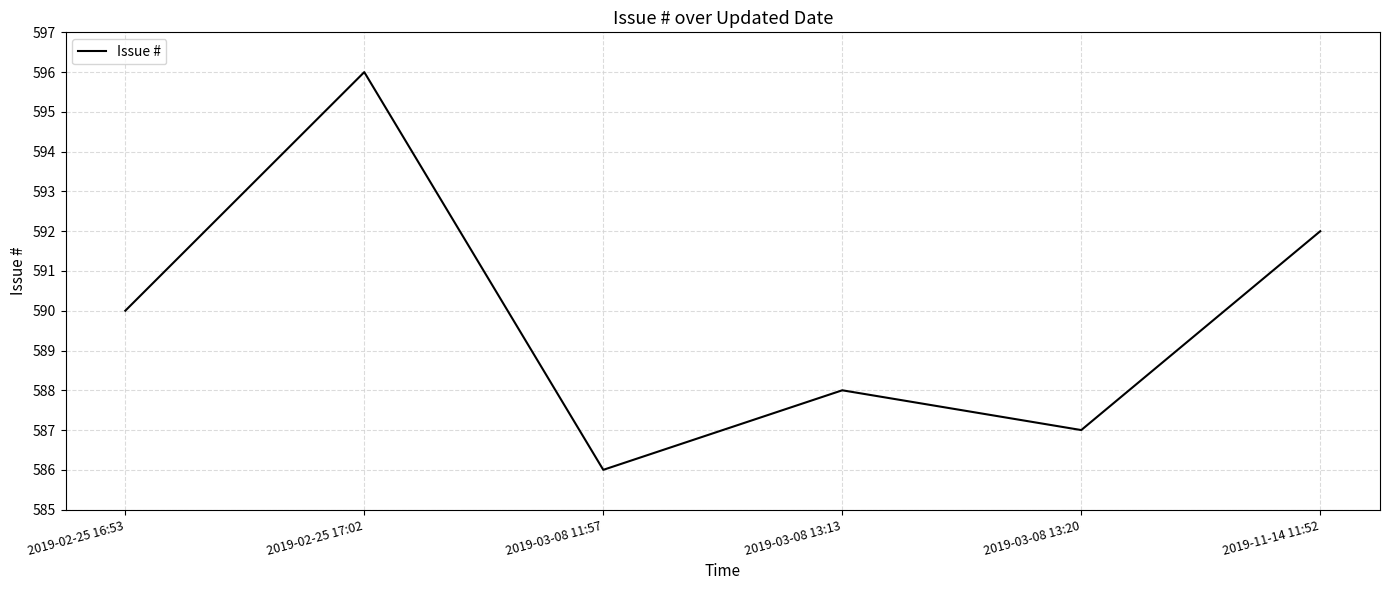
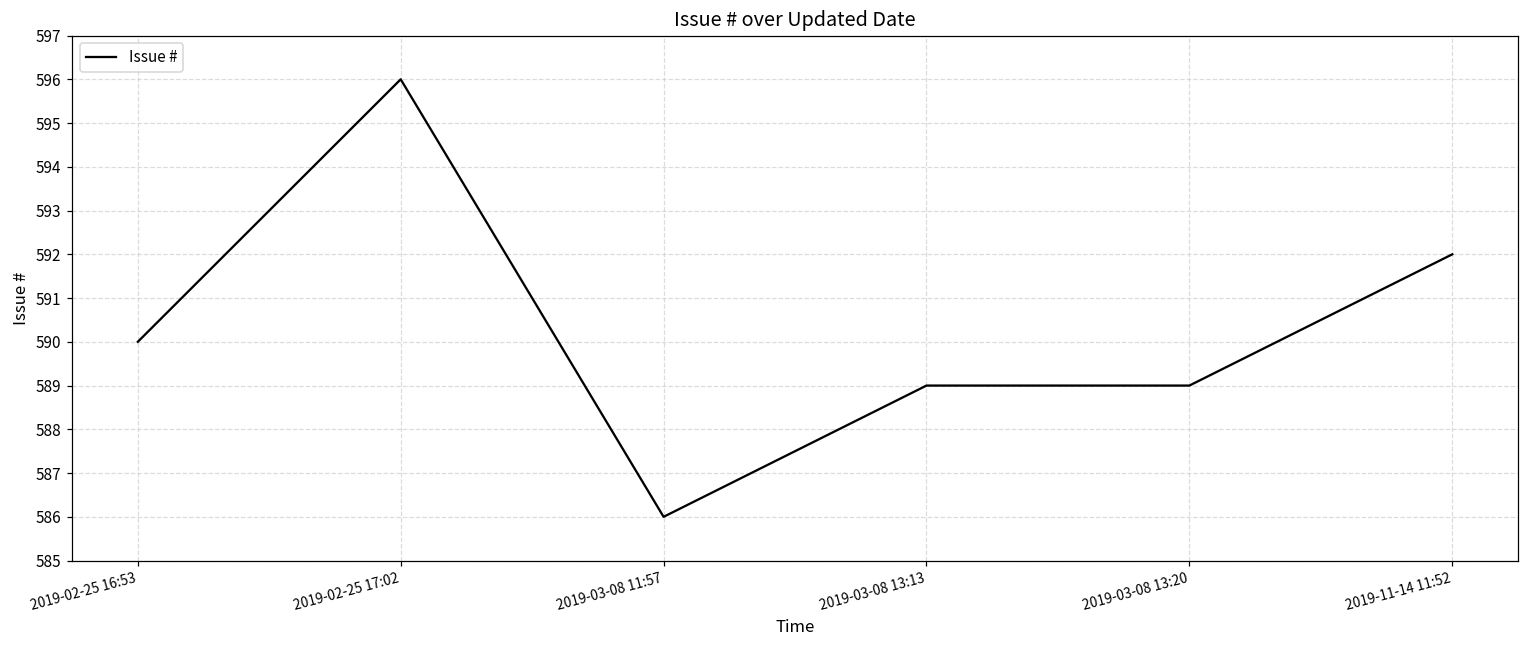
2019-03-08 13:13: 588 -> 589
2019-03-08 13:20: 587 -> 589
